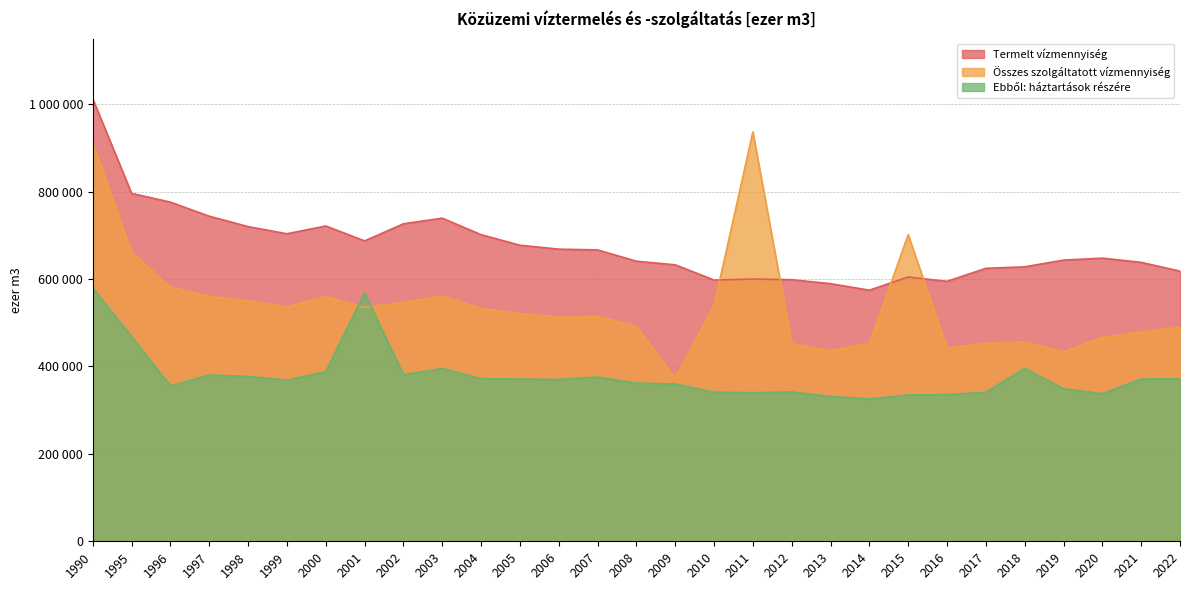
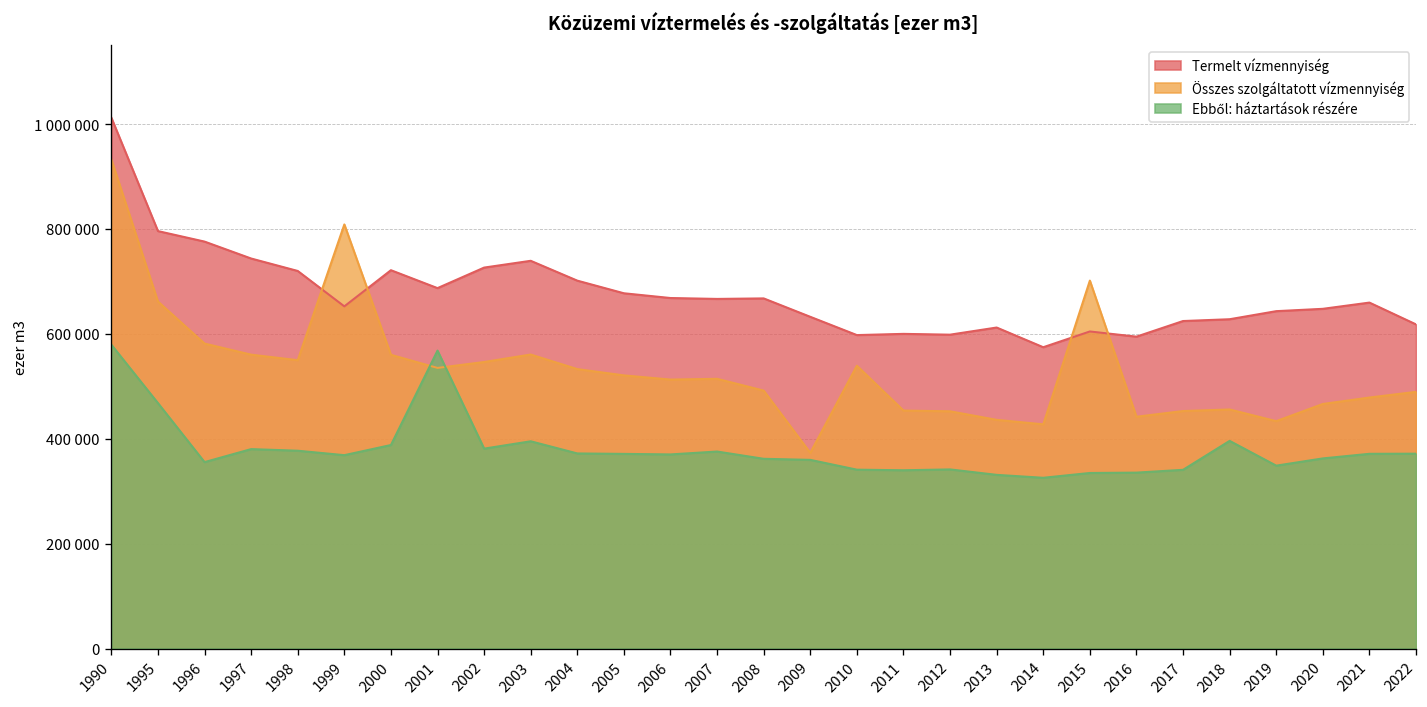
Összes szolgáltatott vízmennyiség, 1990: 910000 -> 930000
Termelt vízmennyiség, 1999: 700000 -> 650000
Összes szolgáltatott vízmennyiség, 1999: 540000 -> 810000
Termelt vízmennyiség, 2008: 640000 -> 670000
Összes szolgáltatott vízmennyiség, 2011: 940000 -> 450000
Termelt vízmennyiség, 2013: 590000 -> 610000
Összes szolgáltatott vízmennyiség, 2014: 450000 -> 430000
Ebből: háztartások részére, 2020: 340000 -> 360000
Termelt vízmennyiség, 2021: 640000 -> 660000
